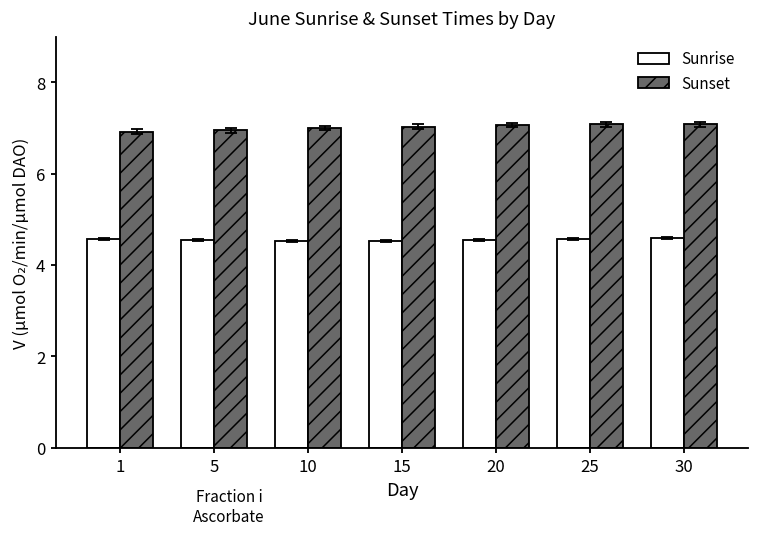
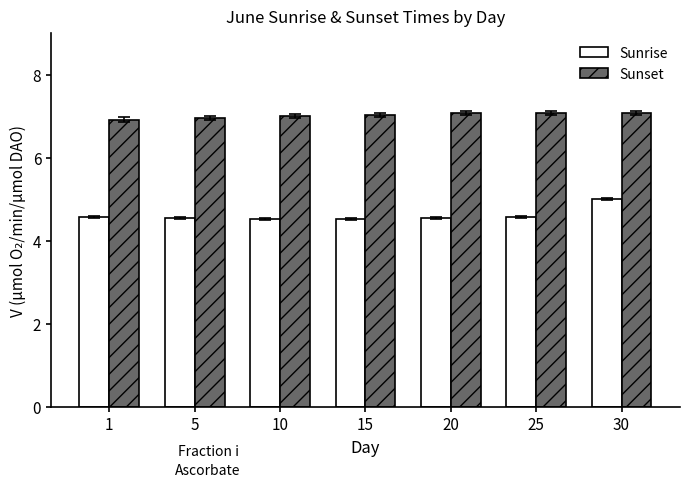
Sunrise, 30: 4.6 -> 5.0
